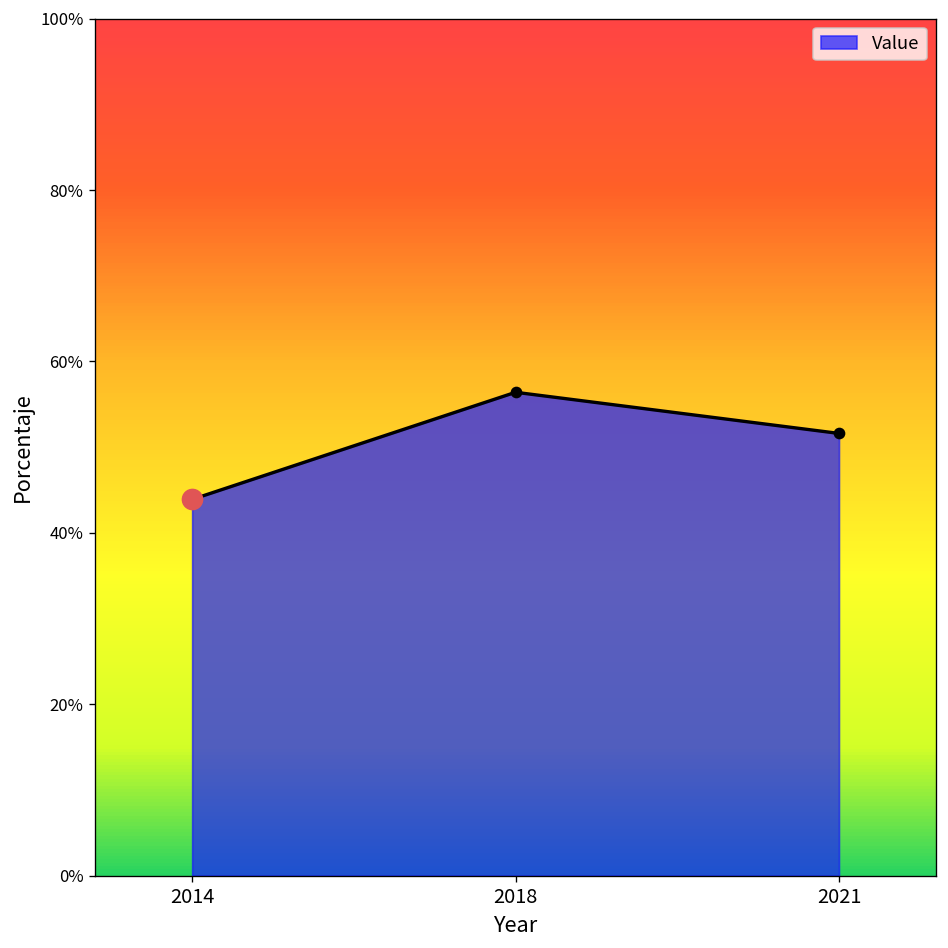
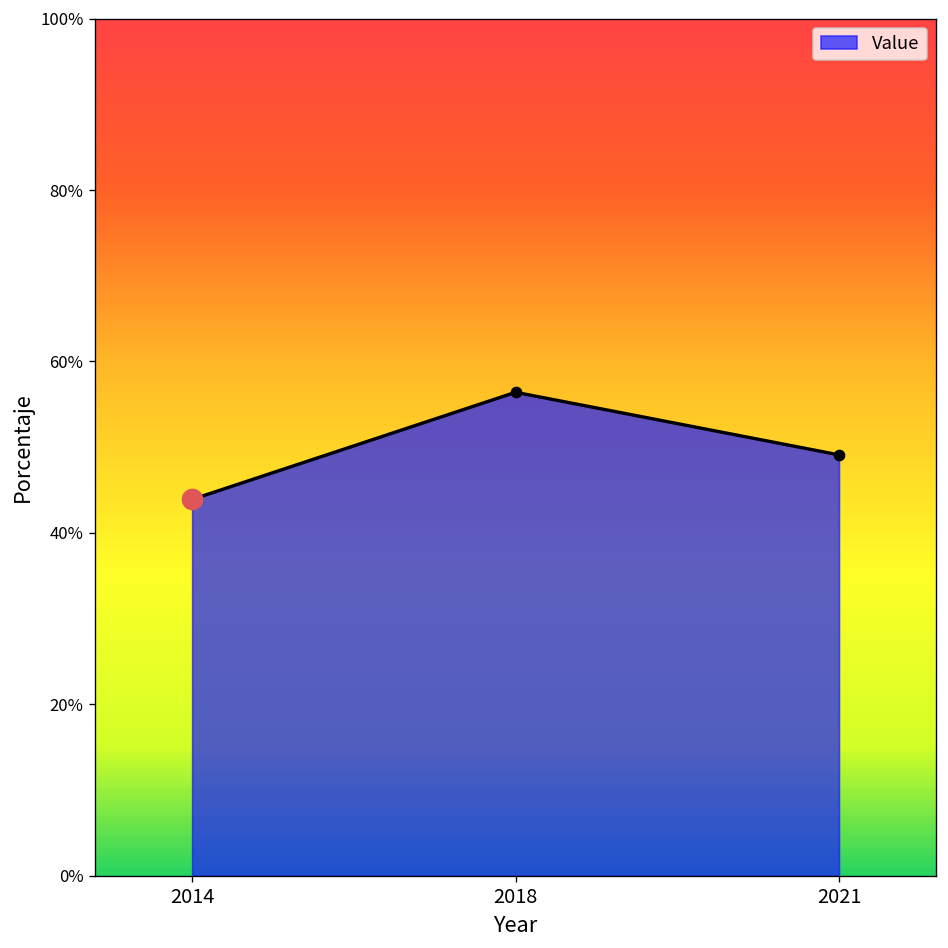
Value, 2021: 52% -> 49%
